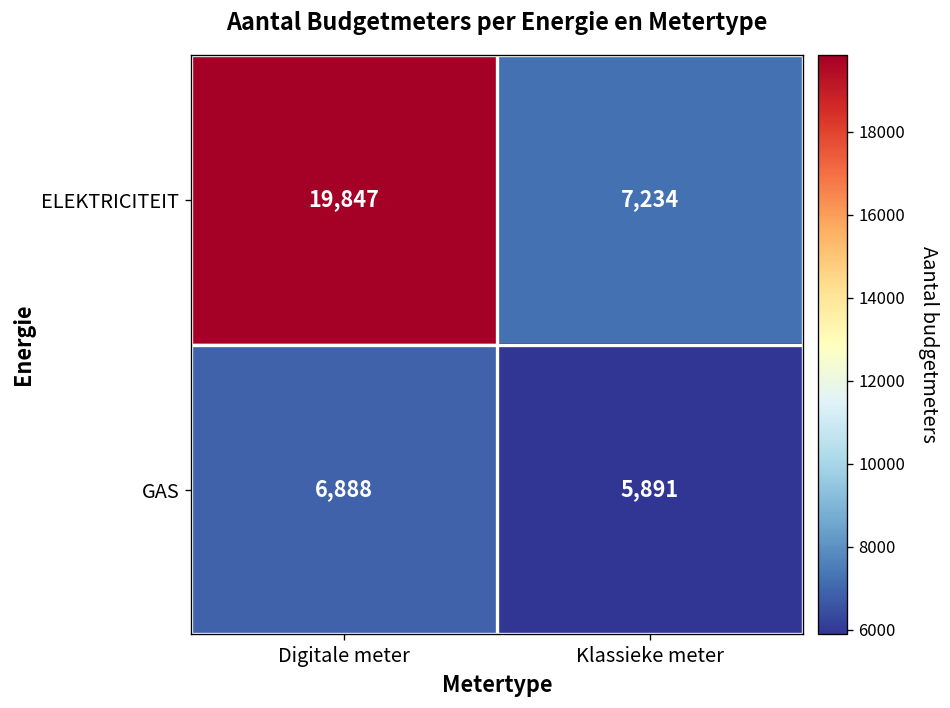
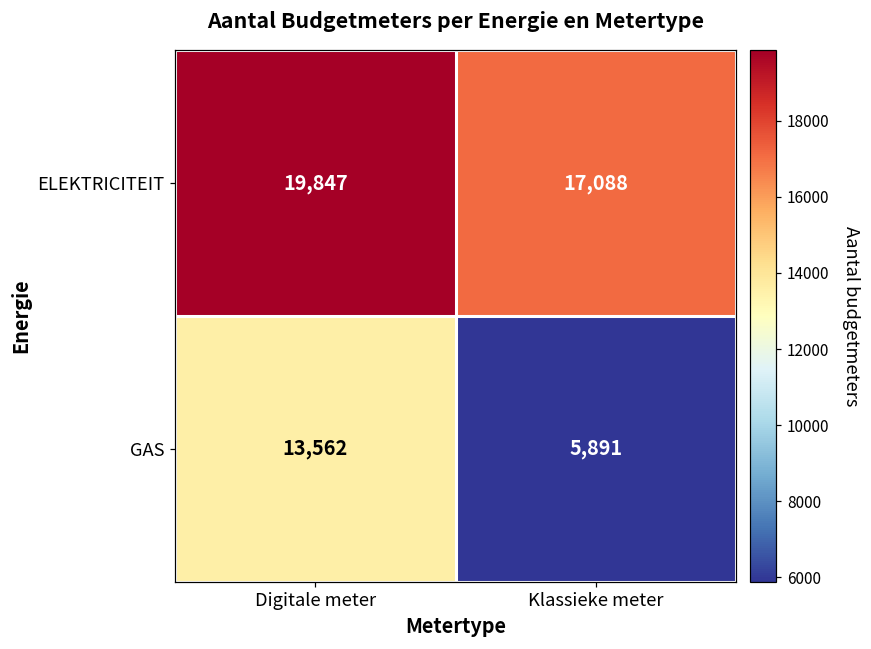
ELEKTRICITEIT, Klassieke meter: 7,234 -> 17,088
GAS, Digitale meter: 6,888 -> 13,562
